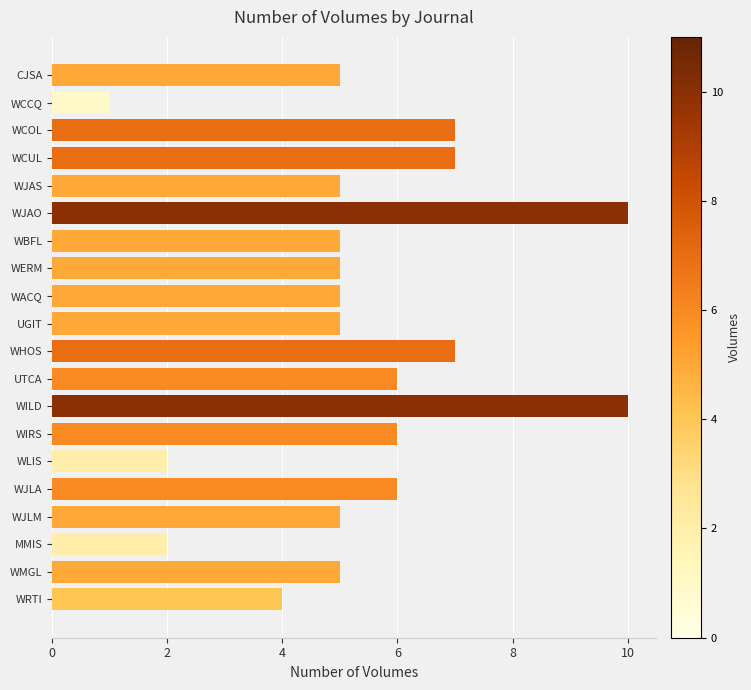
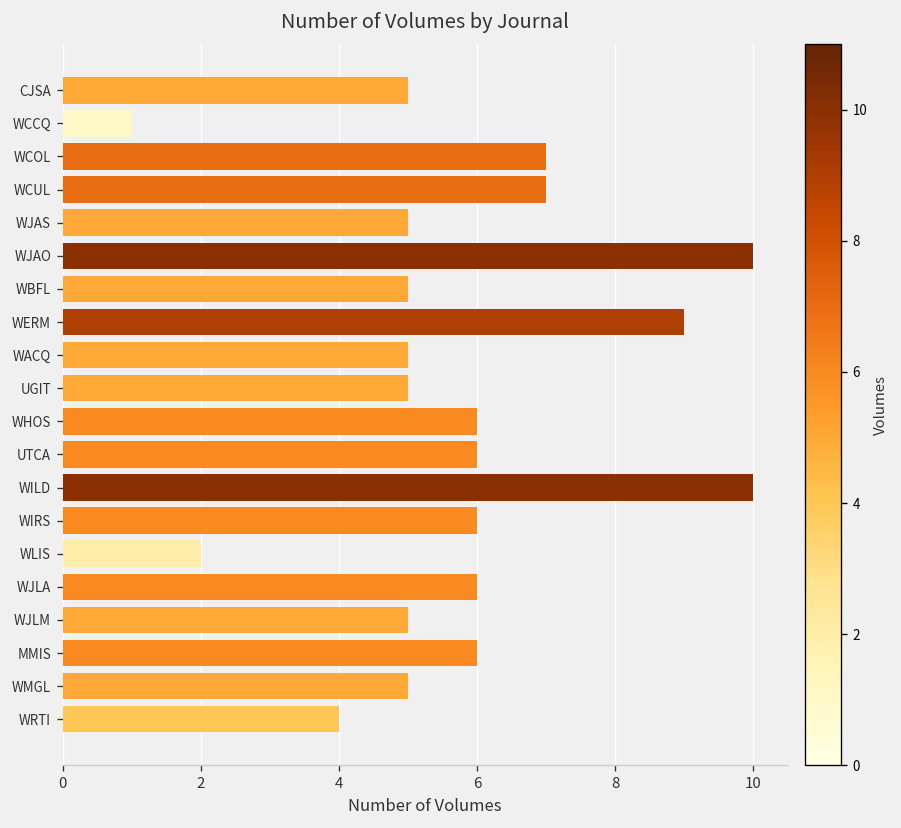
WERM: 5 -> 9
WHOS: 7 -> 6
MMIS: 2 -> 6
